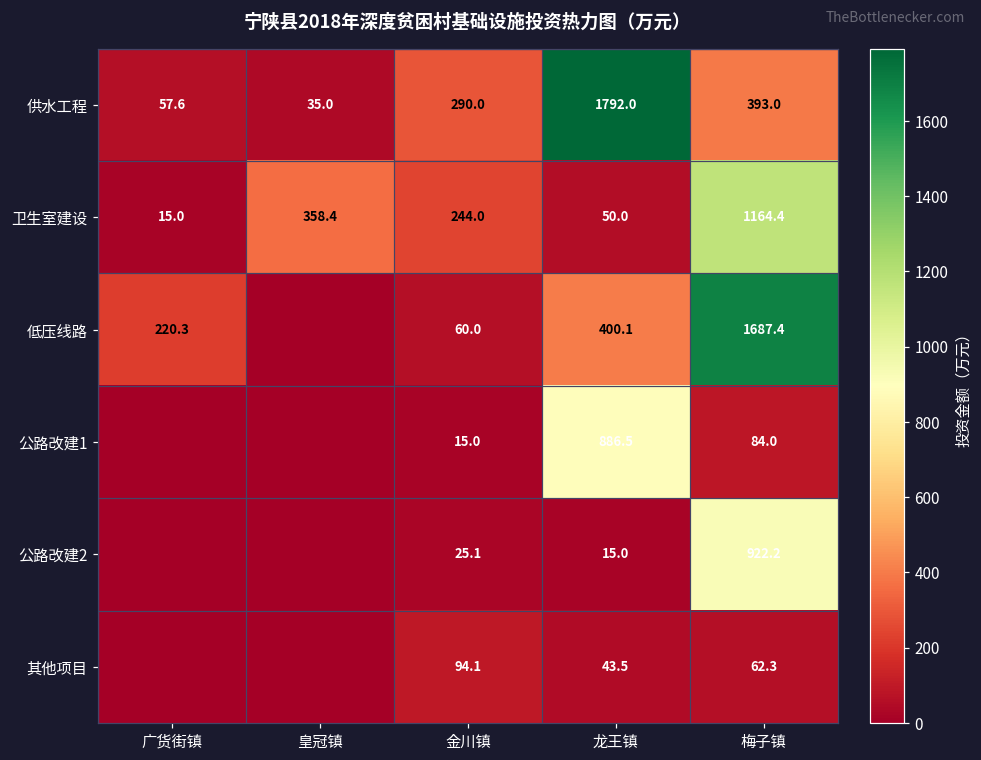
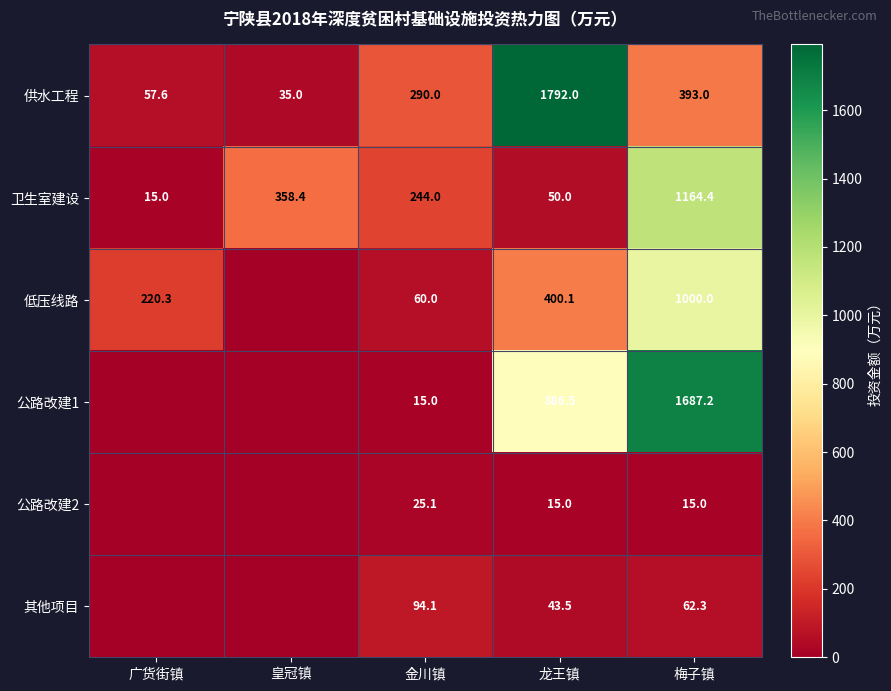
低压线路, 梅子镇: 1687.4 -> 1000.0
公路改建1, 梅子镇: 84.0 -> 1687.2
公路改建2, 梅子镇: 922.2 -> 15.0
